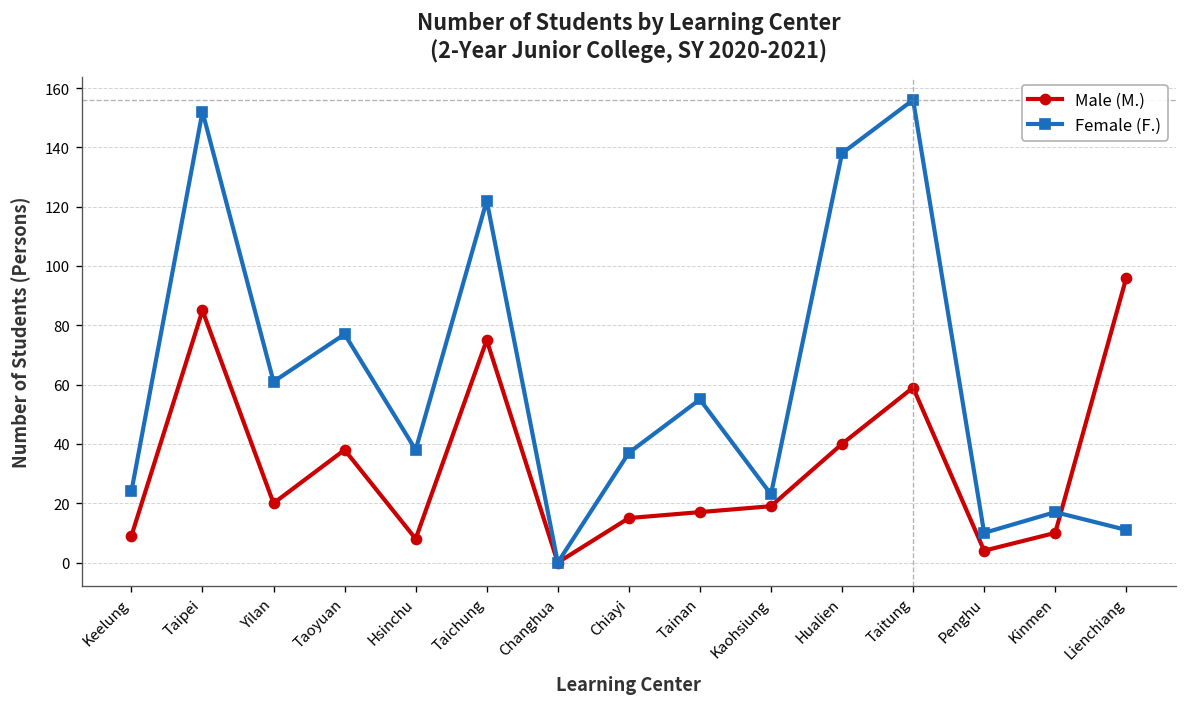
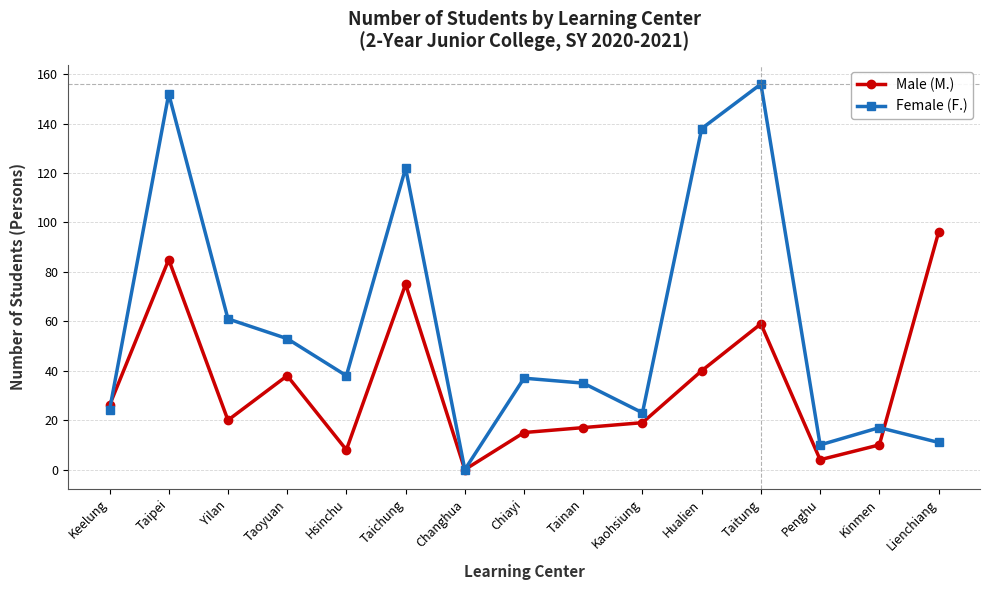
Male (M.), Keelung: 9 -> 26
Female (F.), Taoyuan: 77 -> 53
Female (F.), Tainan: 55 -> 35
